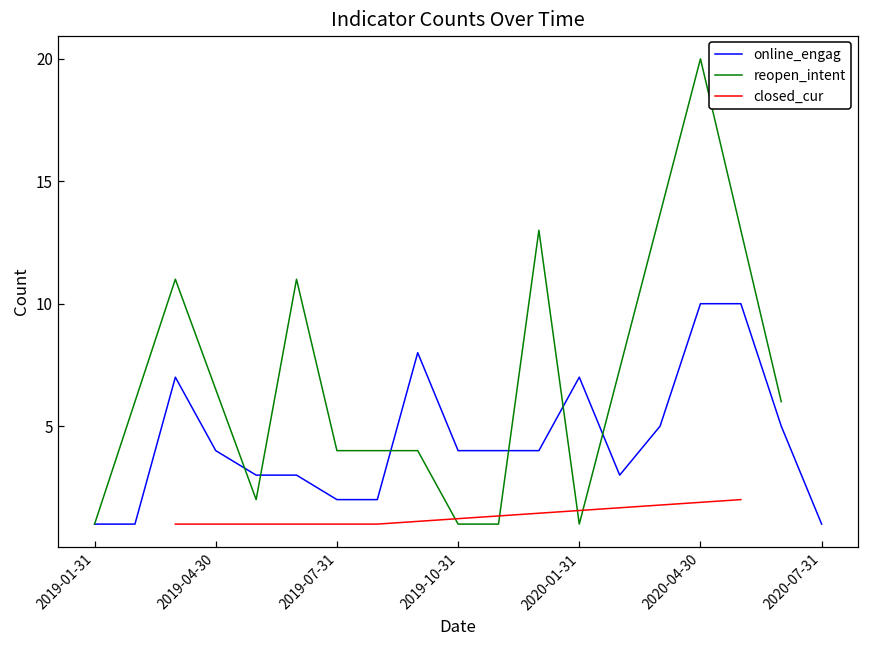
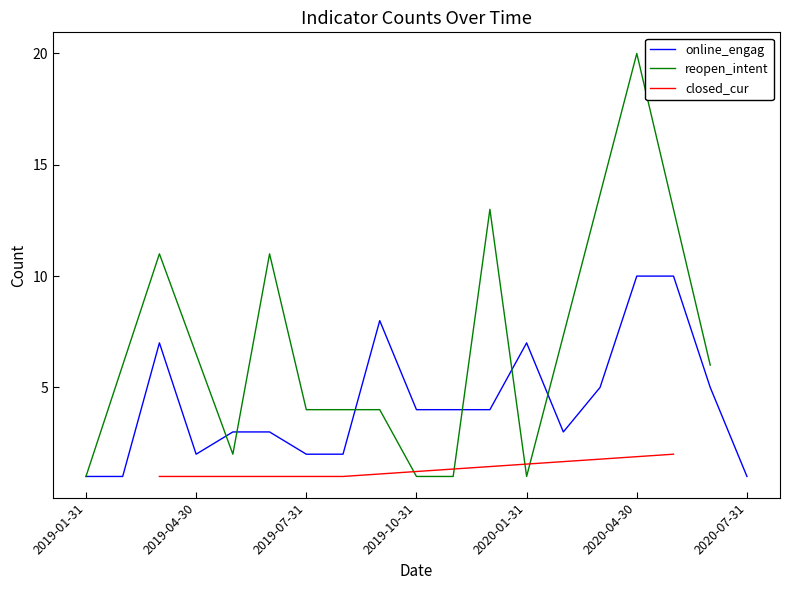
online_engag, 2019-04-30: 4 -> 2
